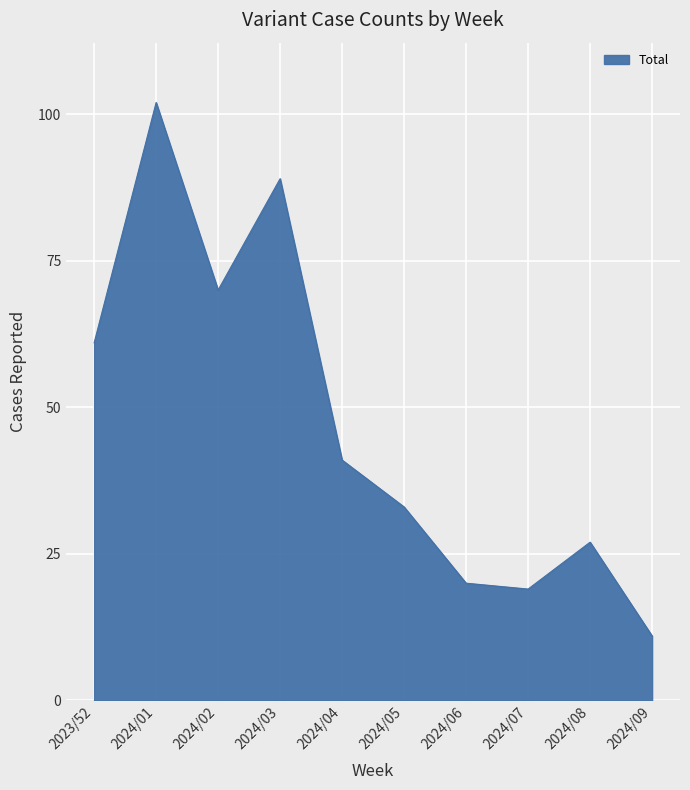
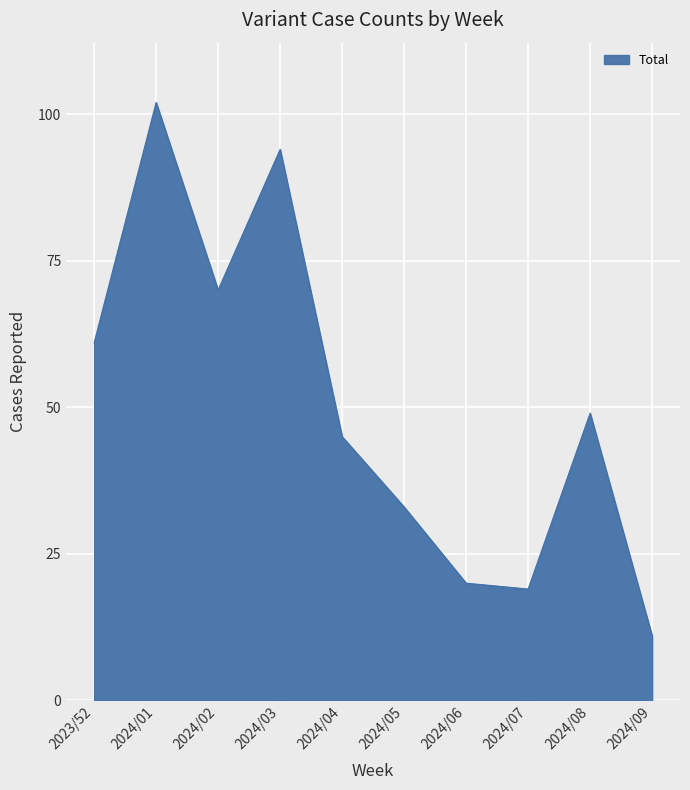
2024/03: 89 -> 94
2024/04: 41 -> 45
2024/08: 27 -> 49
